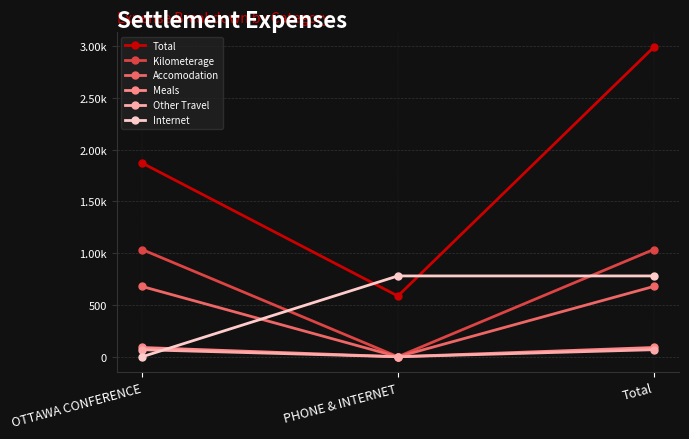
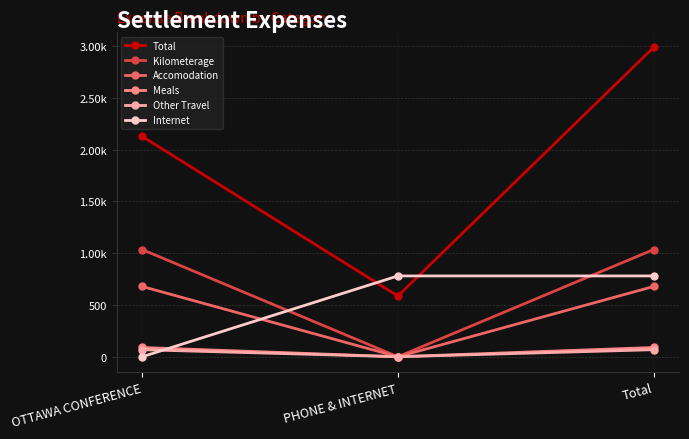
Total, OTTAWA CONFERENCE: 1870 -> 2130
